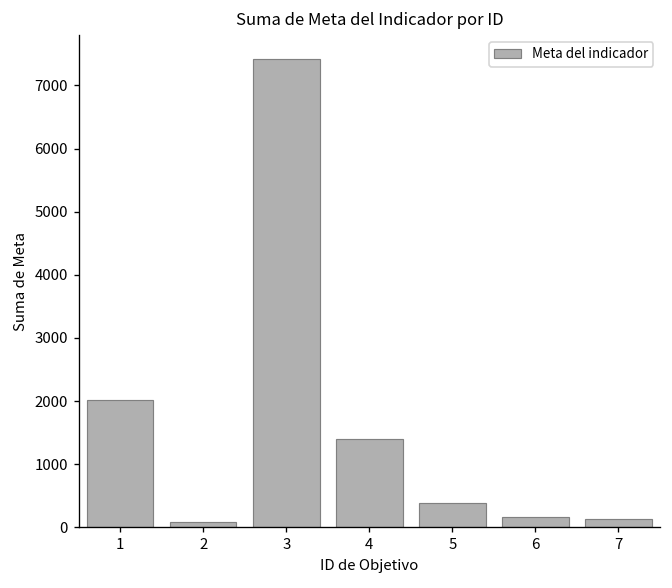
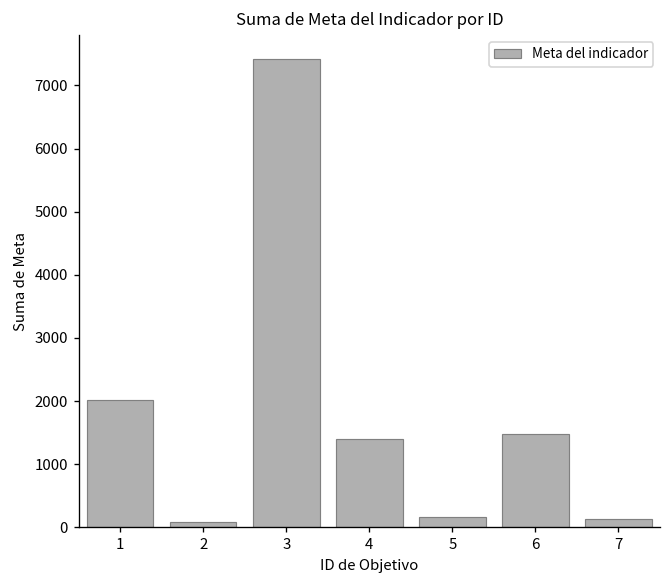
5: 400 -> 200
6: 200 -> 1500
